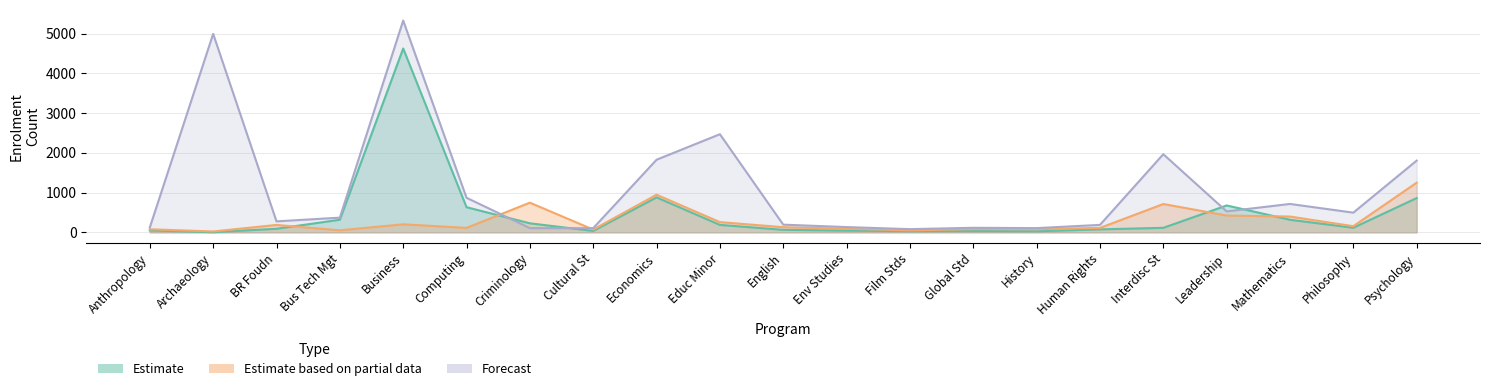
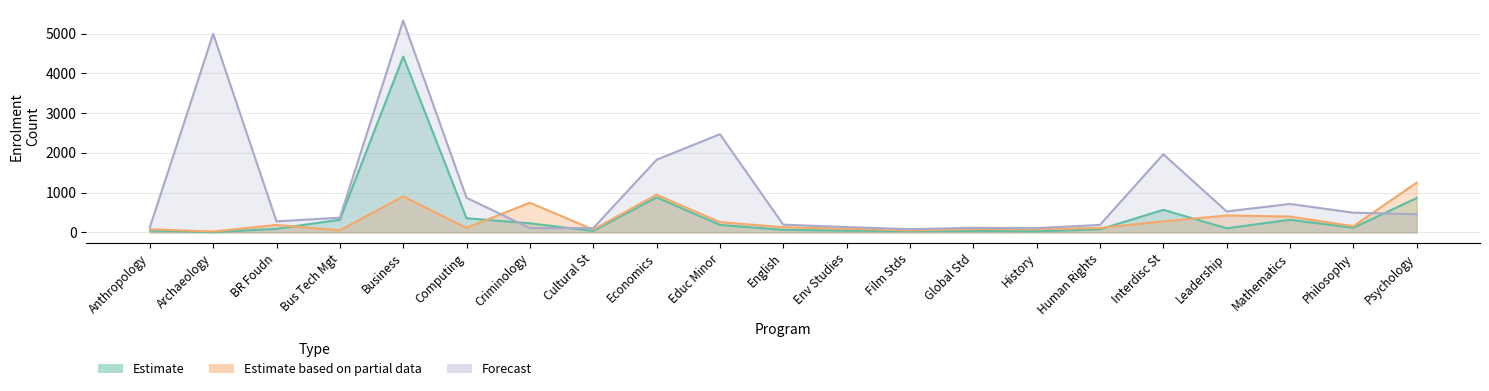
Estimate, Business: 4600 -> 4400
Estimate based on partial data, Business: 200 -> 900
Estimate, Computing: 600 -> 400
Estimate, Interdisc St: 100 -> 600
Estimate based on partial data, Interdisc St: 700 -> 300
Estimate, Leadership: 700 -> 100
Forecast, Psychology: 1800 -> 500
